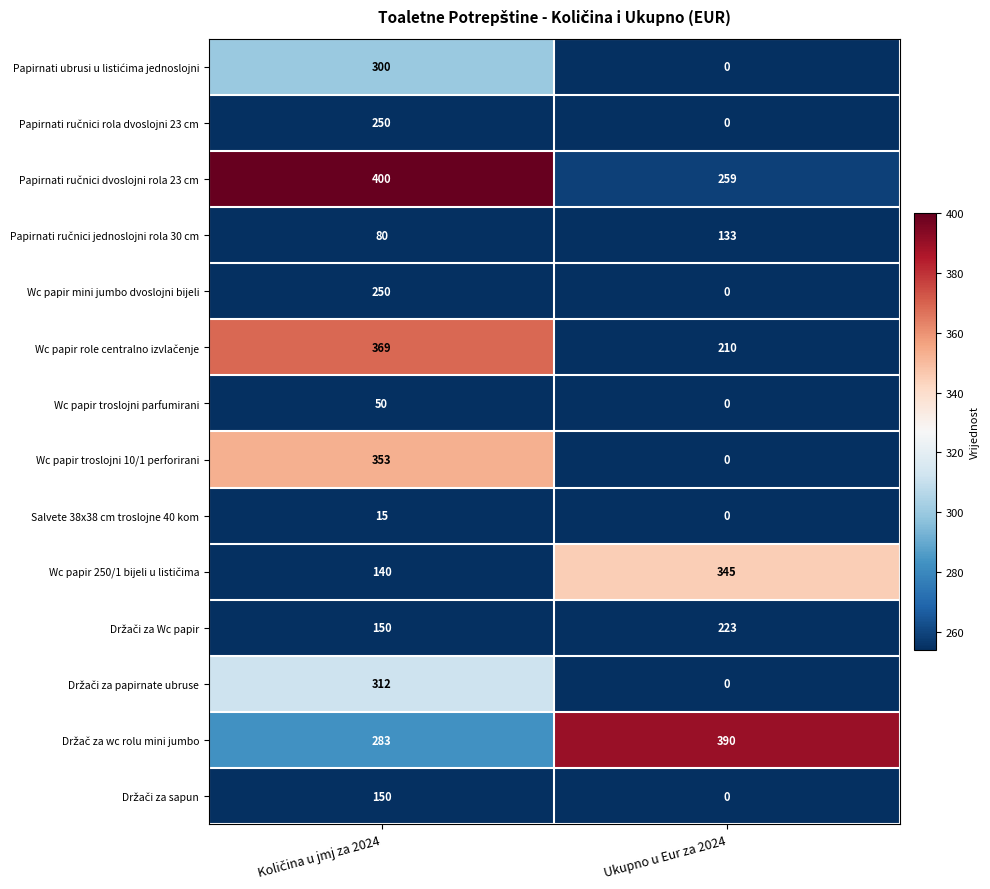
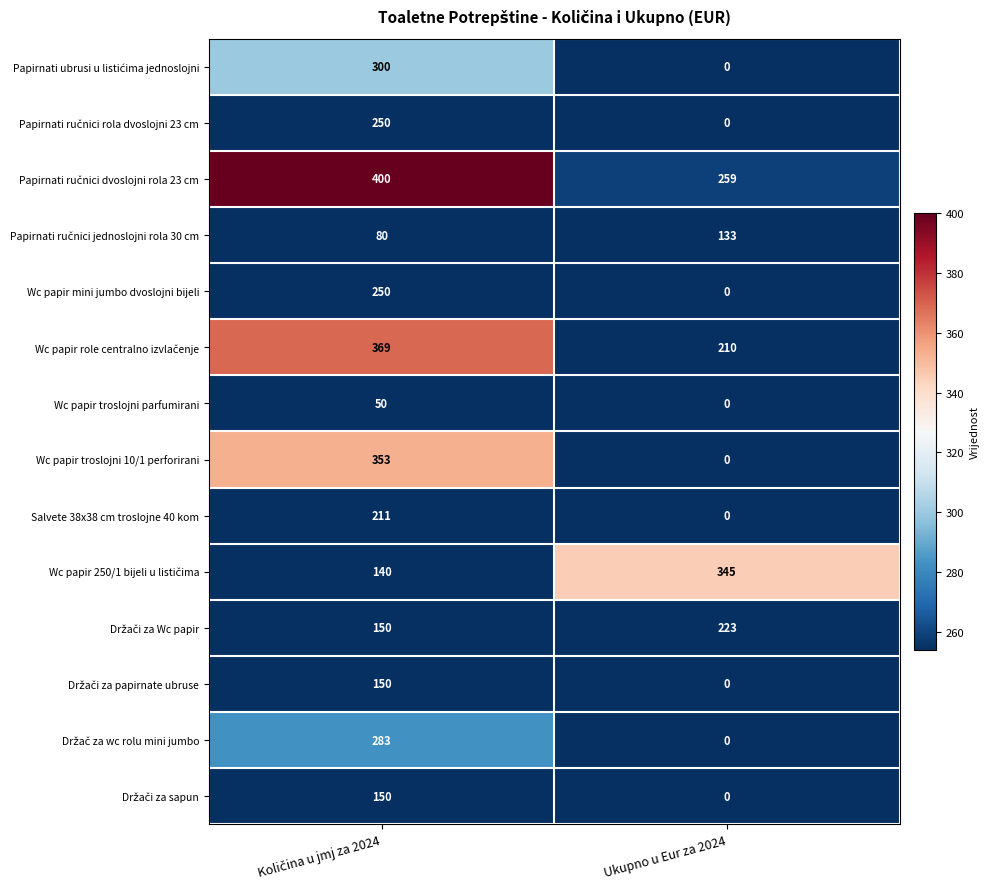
Salvete 38x38 cm troslojne 40 kom, Količina u jmj za 2024: 15 -> 211
Držači za papirnate ubruse, Količina u jmj za 2024: 312 -> 150
Držač za wc rolu mini jumbo, Ukupno u Eur za 2024: 390 -> 0
